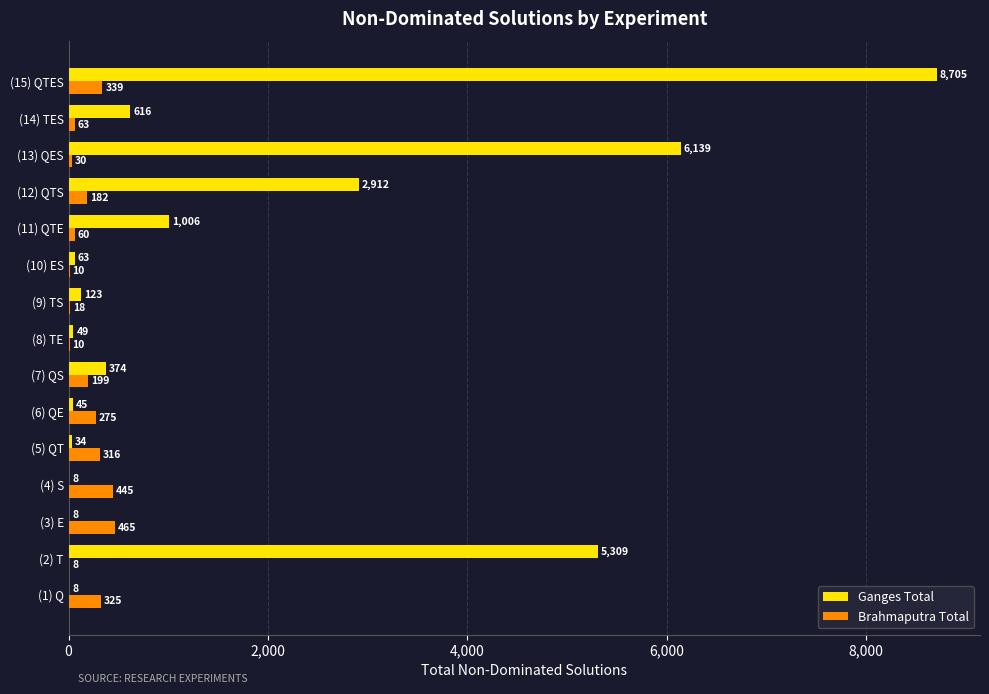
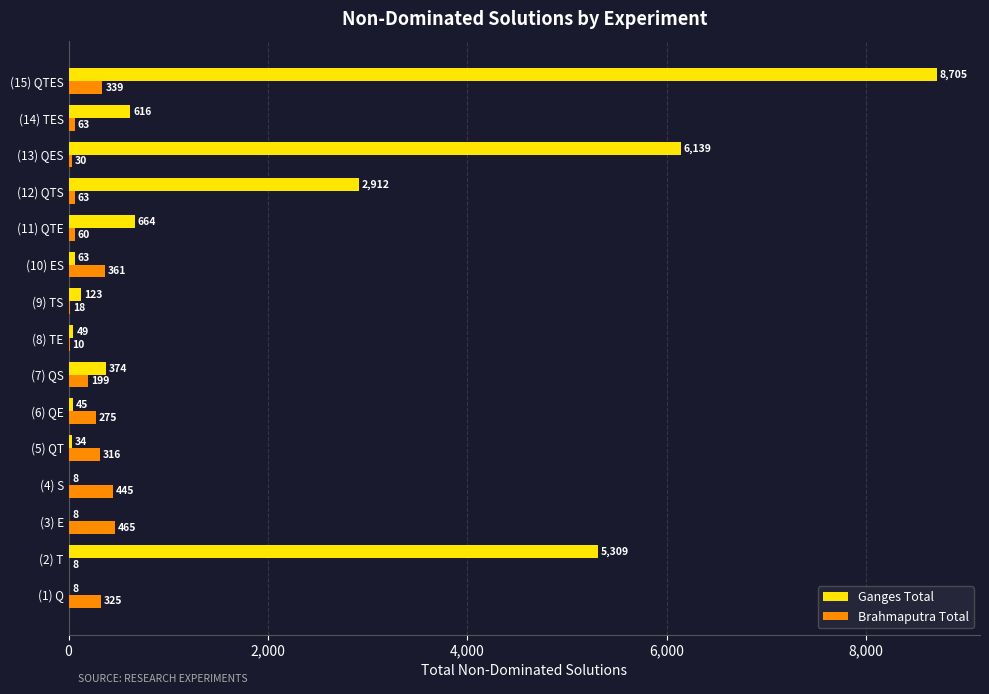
Brahmaputra Total, (12) QTS: 182 -> 63
Ganges Total, (11) QTE: 1,006 -> 664
Brahmaputra Total, (10) ES: 10 -> 361
